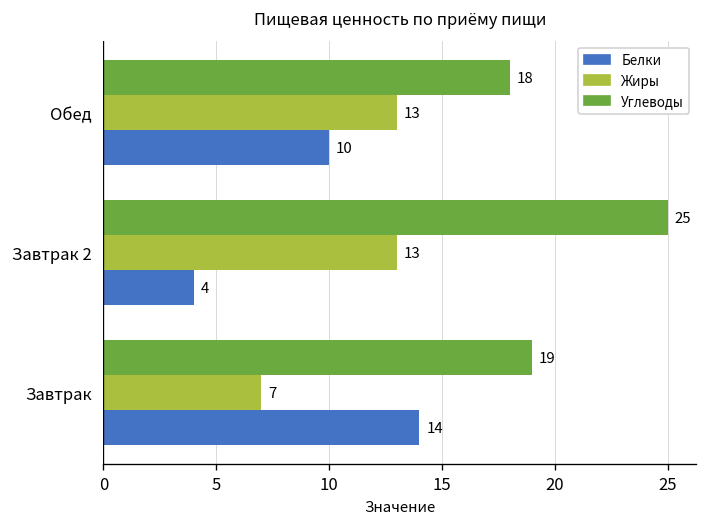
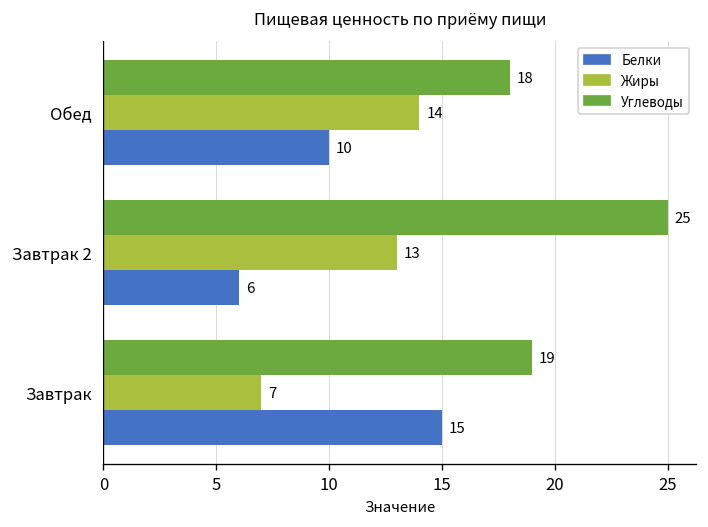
Жиры, Обед: 13 -> 14
Белки, Завтрак 2: 4 -> 6
Белки, Завтрак: 14 -> 15
